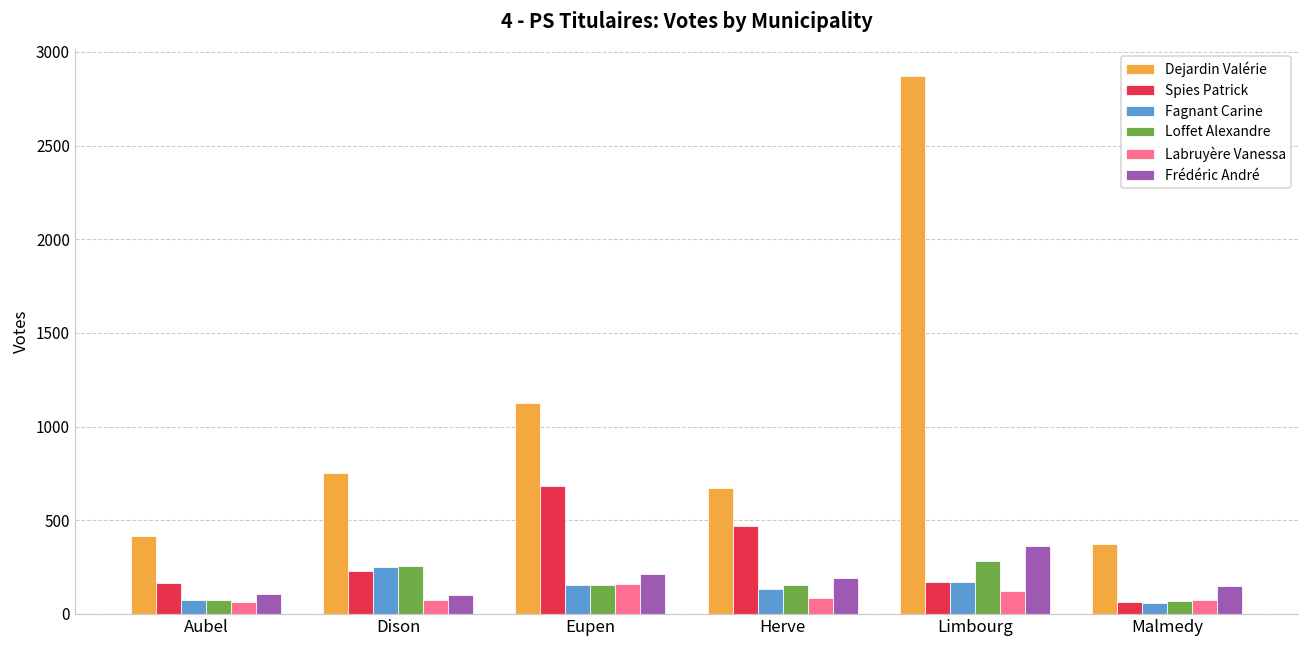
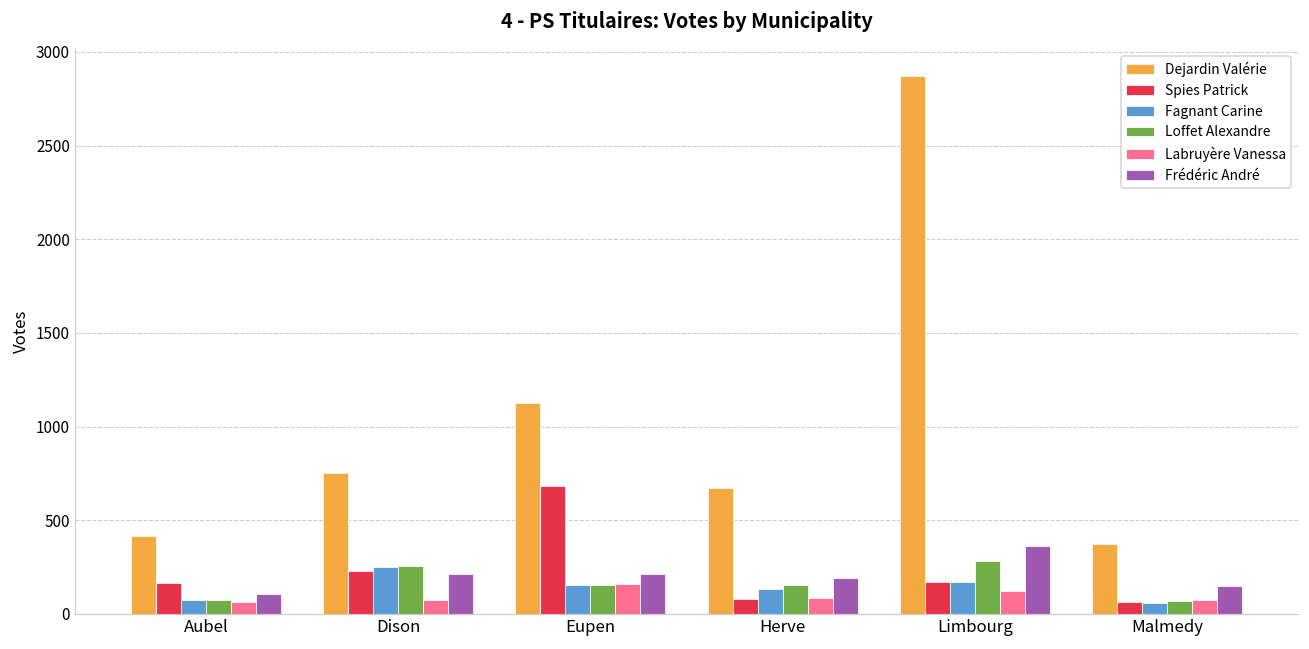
Frédéric André, Dison: 100 -> 220
Spies Patrick, Herve: 470 -> 80
